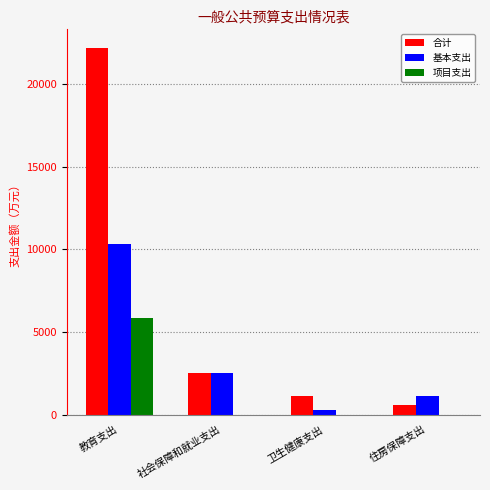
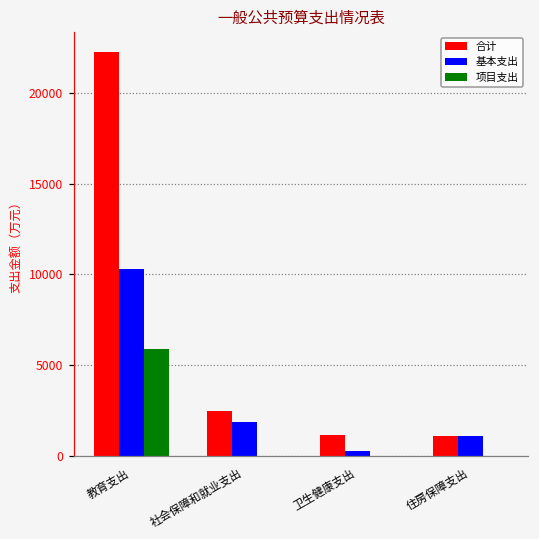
基本支出, 社会保障和就业支出: 2500 -> 1900
合计, 住房保障支出: 600 -> 1100
